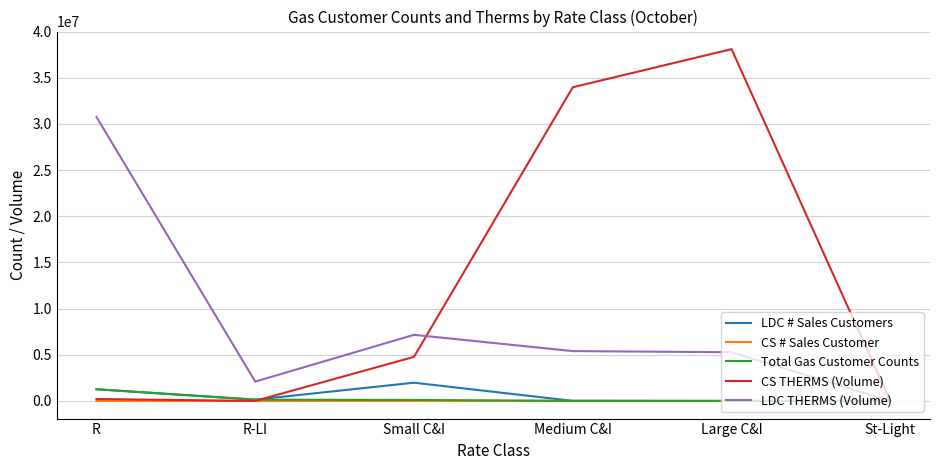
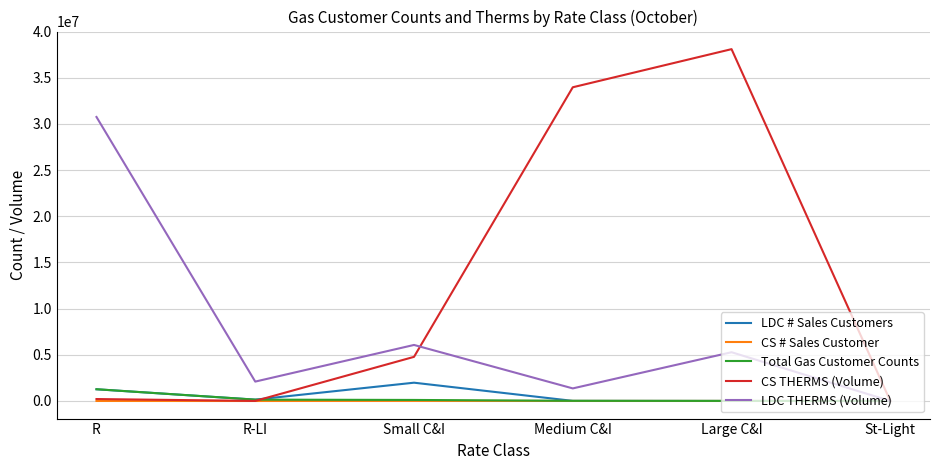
LDC THERMS (Volume), Small C&I: 7000000 -> 6000000
LDC THERMS (Volume), Medium C&I: 5000000 -> 1000000
